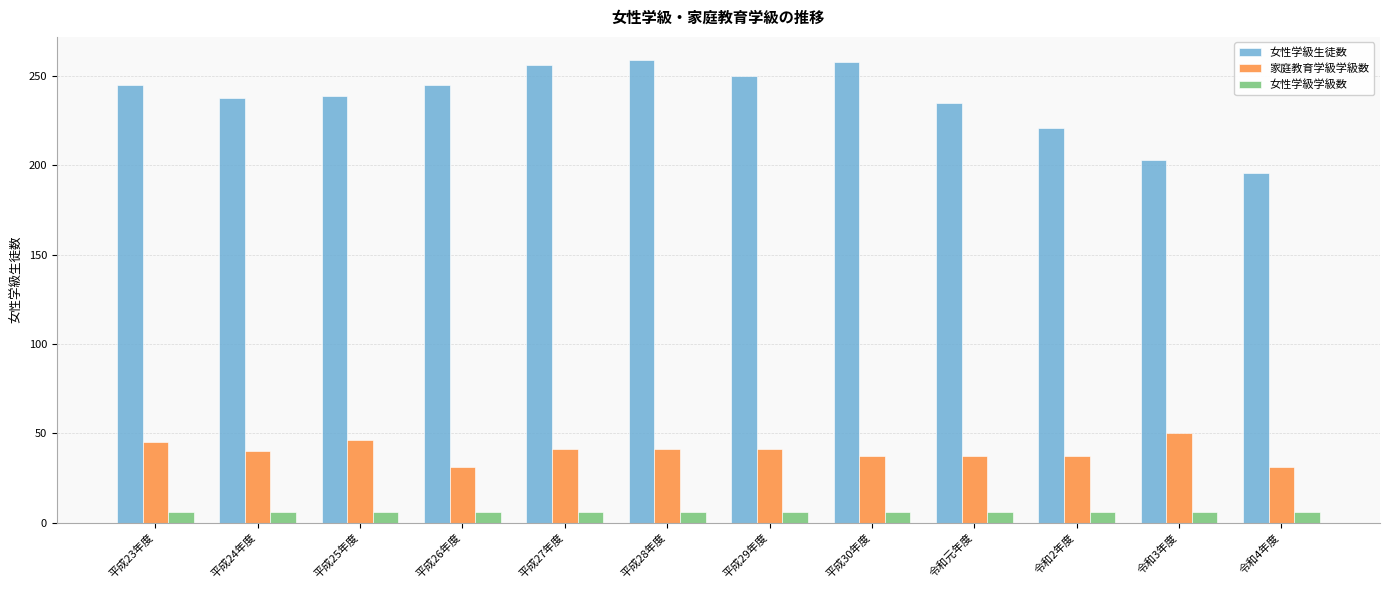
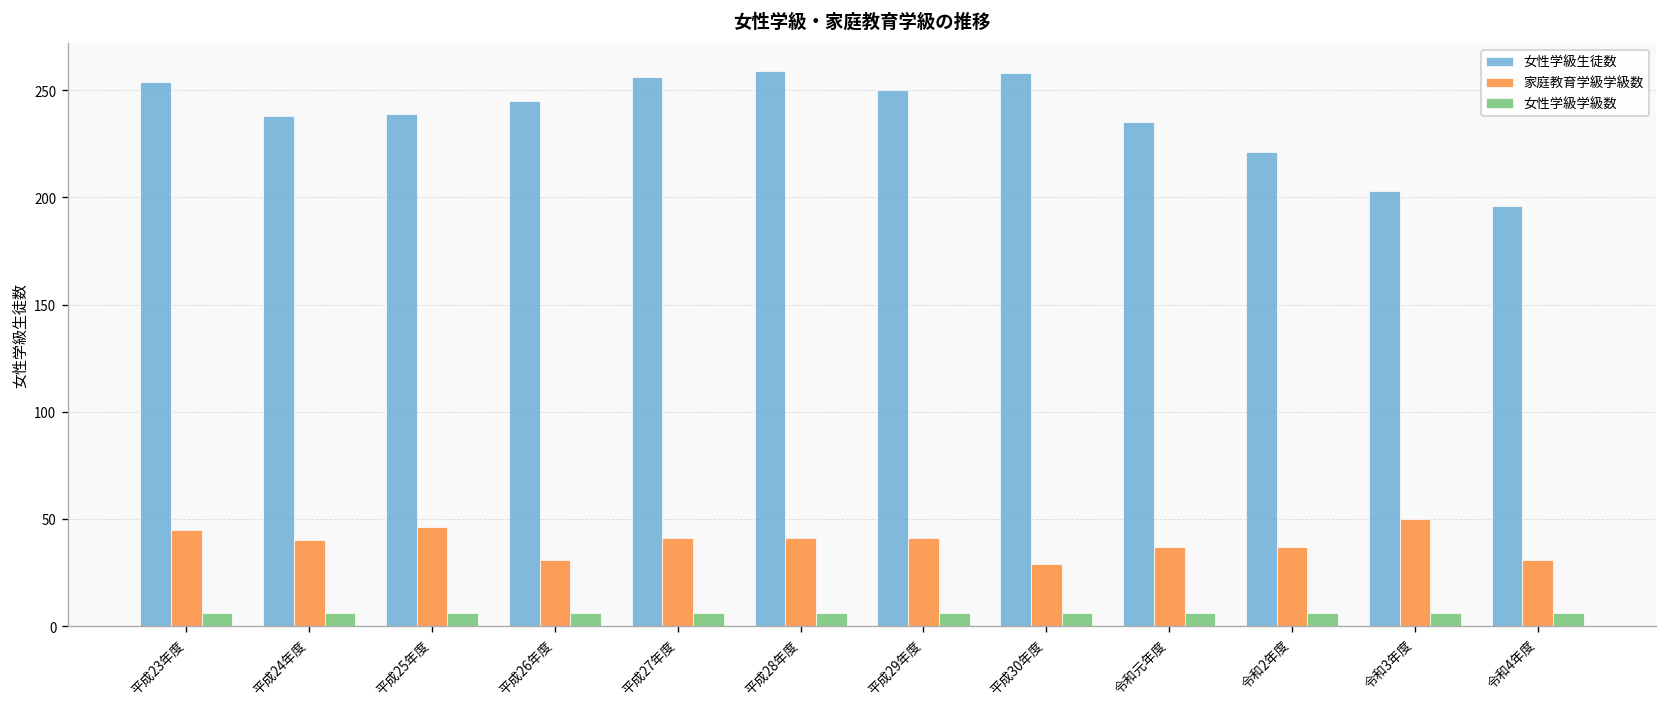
女性学級生徒数, 平成23年度: 245 -> 254
家庭教育学級学級数, 平成30年度: 37 -> 29
